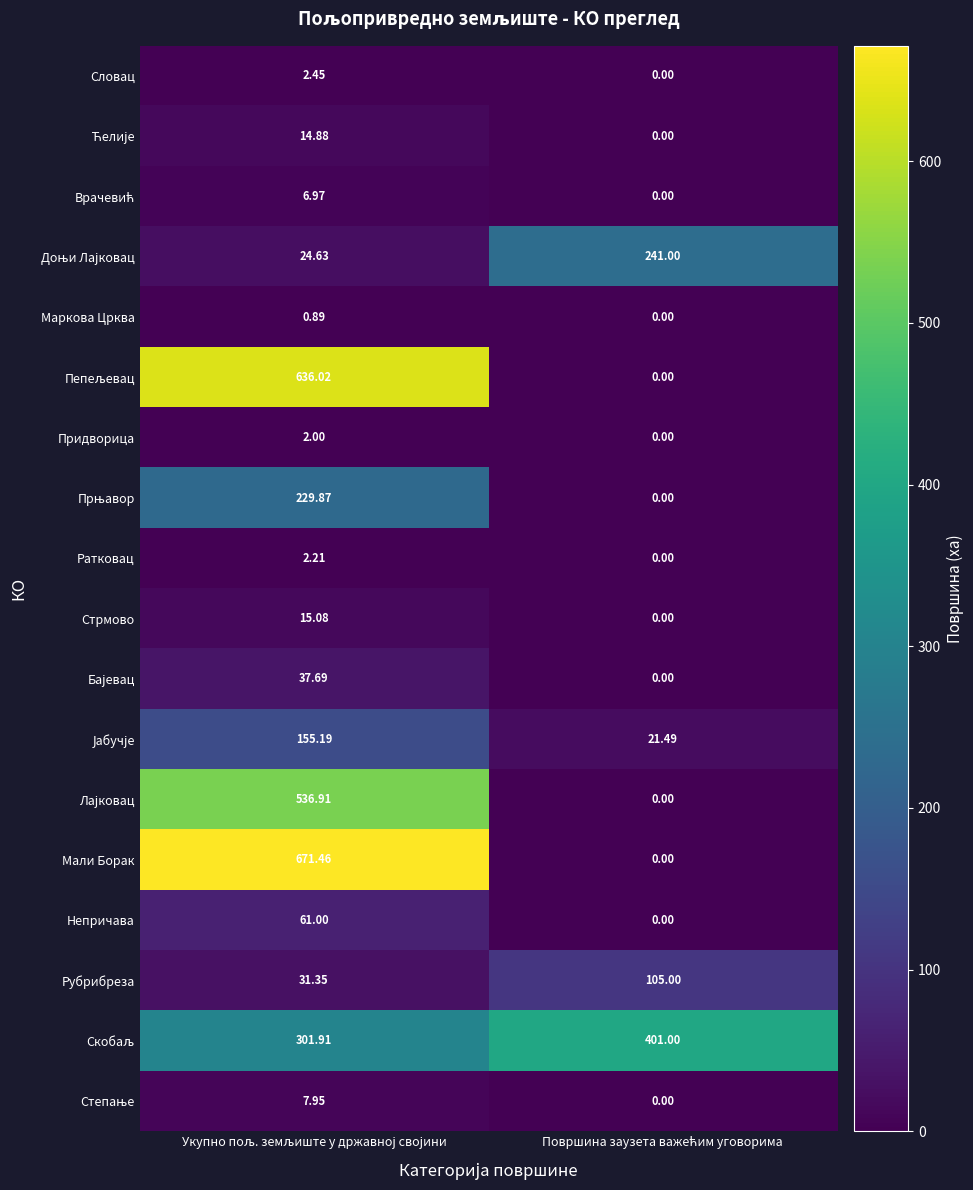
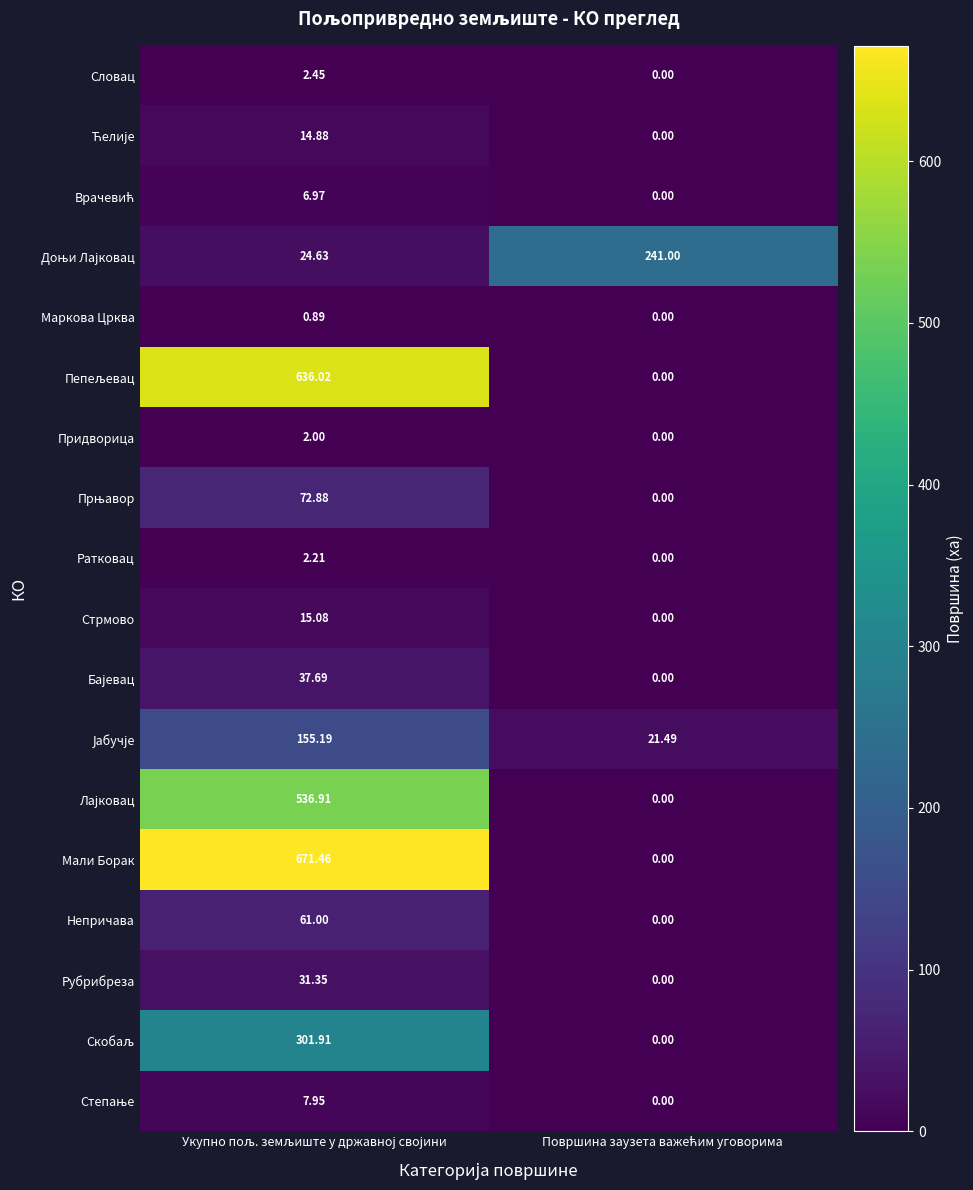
Прњавор, Укупно пољ. земљиште у државној својини: 229.87 -> 72.88
Рубрибреза, Површина заузета важећим уговорима: 105.00 -> 0.00
Скобаљ, Површина заузета важећим уговорима: 401.00 -> 0.00
